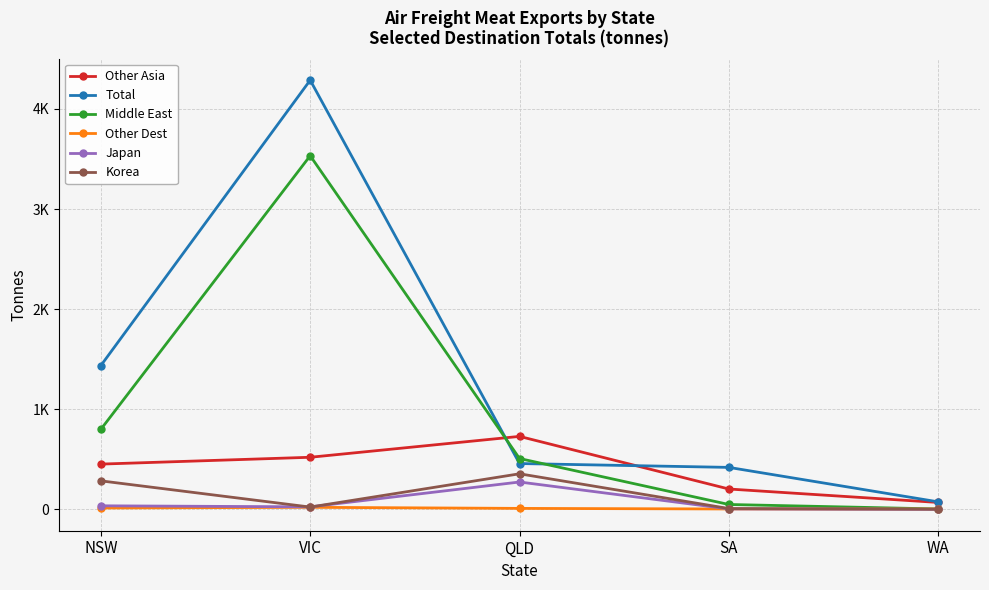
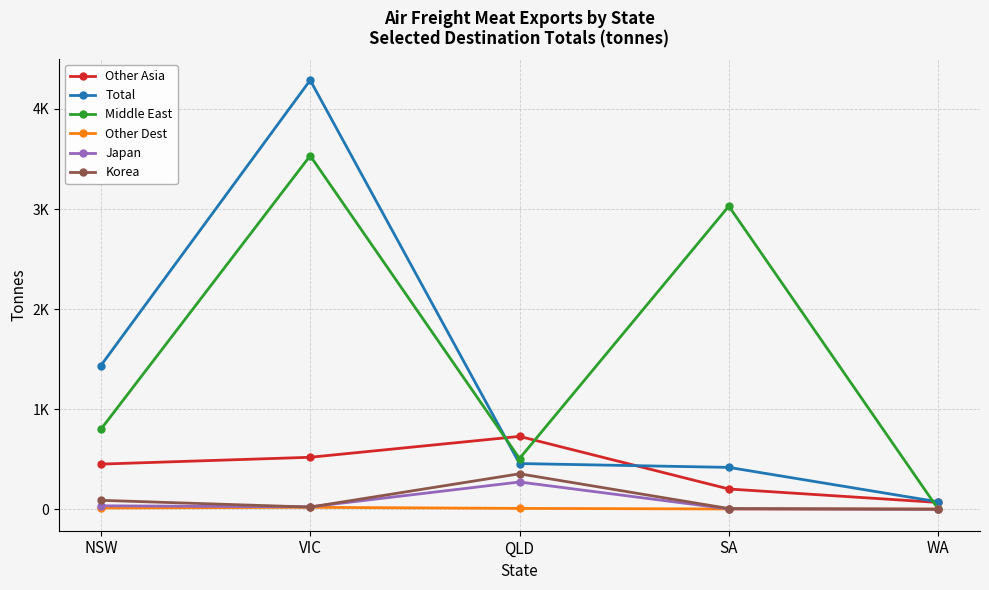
Korea, NSW: 280 -> 90
Middle East, SA: 50 -> 3030
